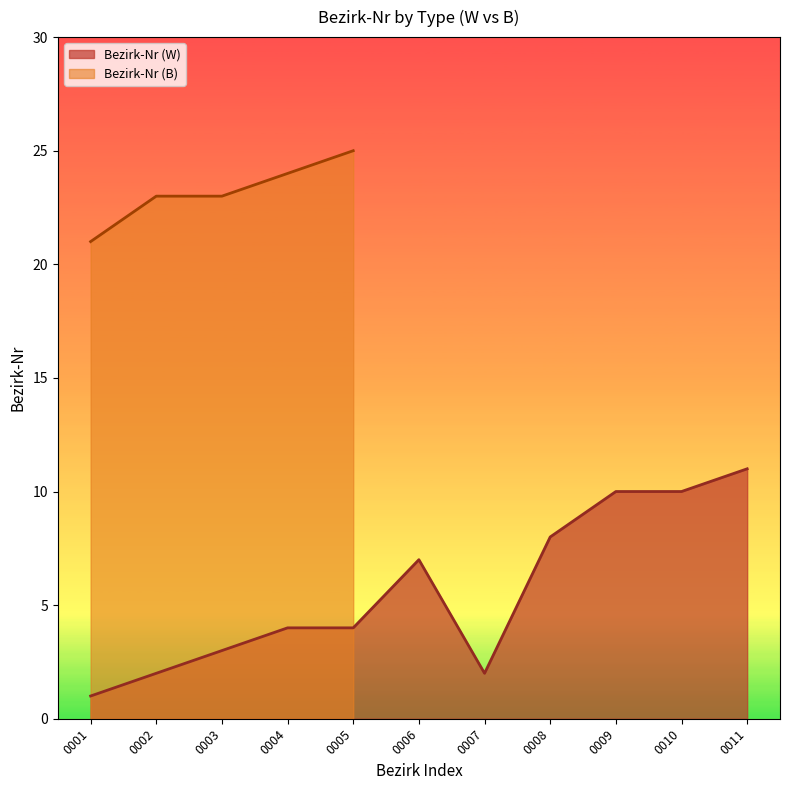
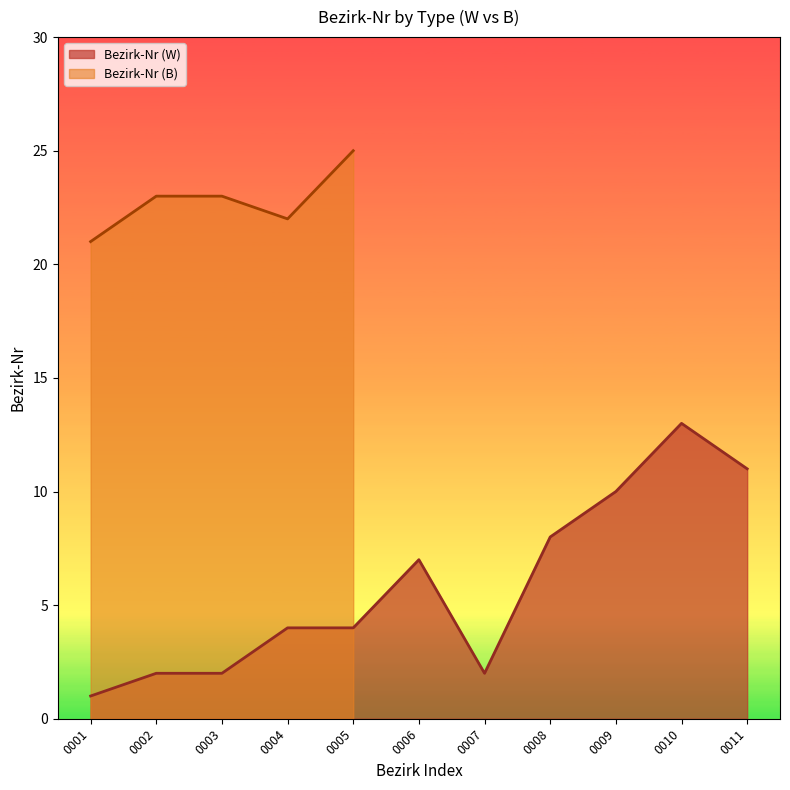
Bezirk-Nr (W), 0003: 3 -> 2
Bezirk-Nr (B), 0004: 24 -> 22
Bezirk-Nr (W), 0010: 10 -> 13
